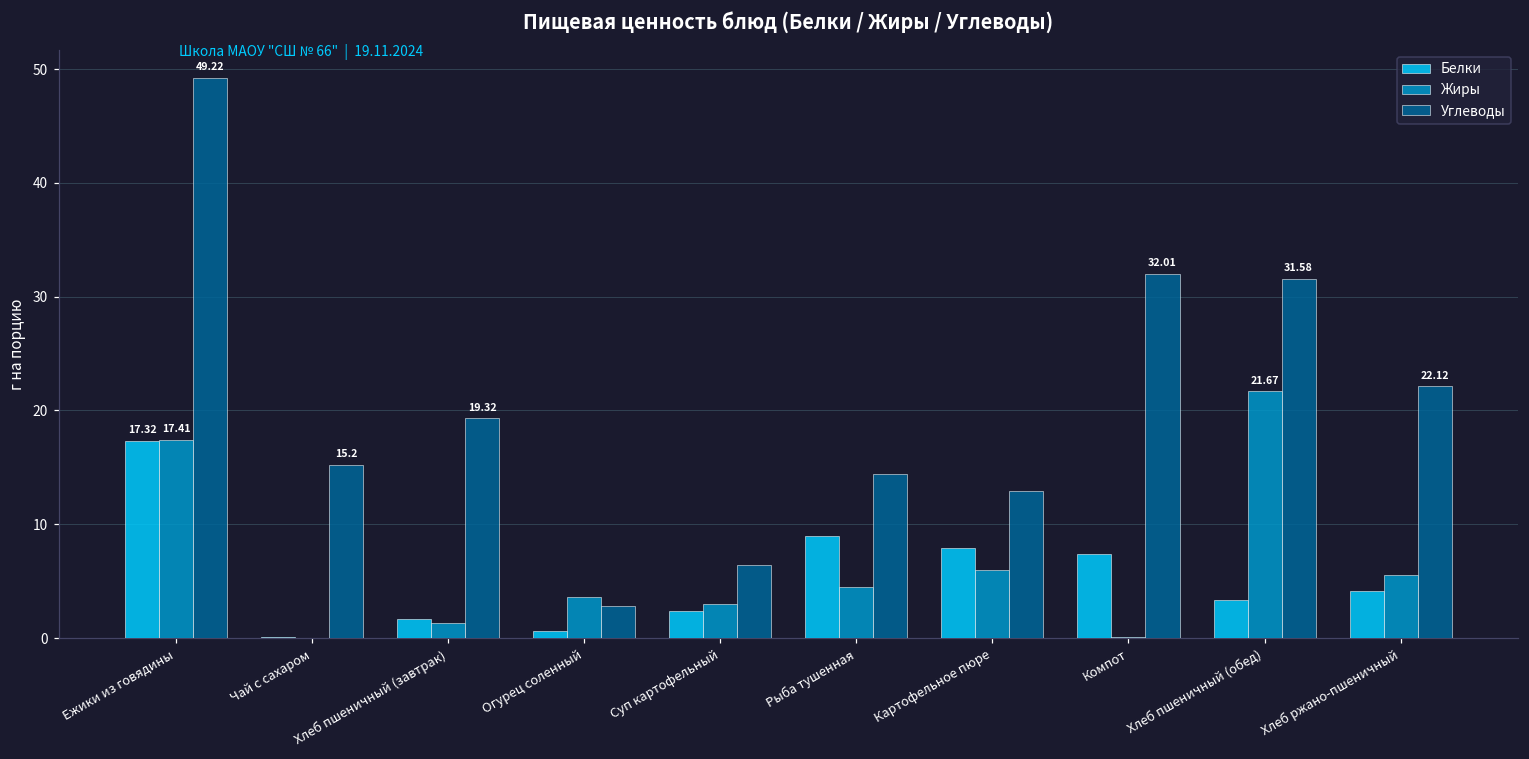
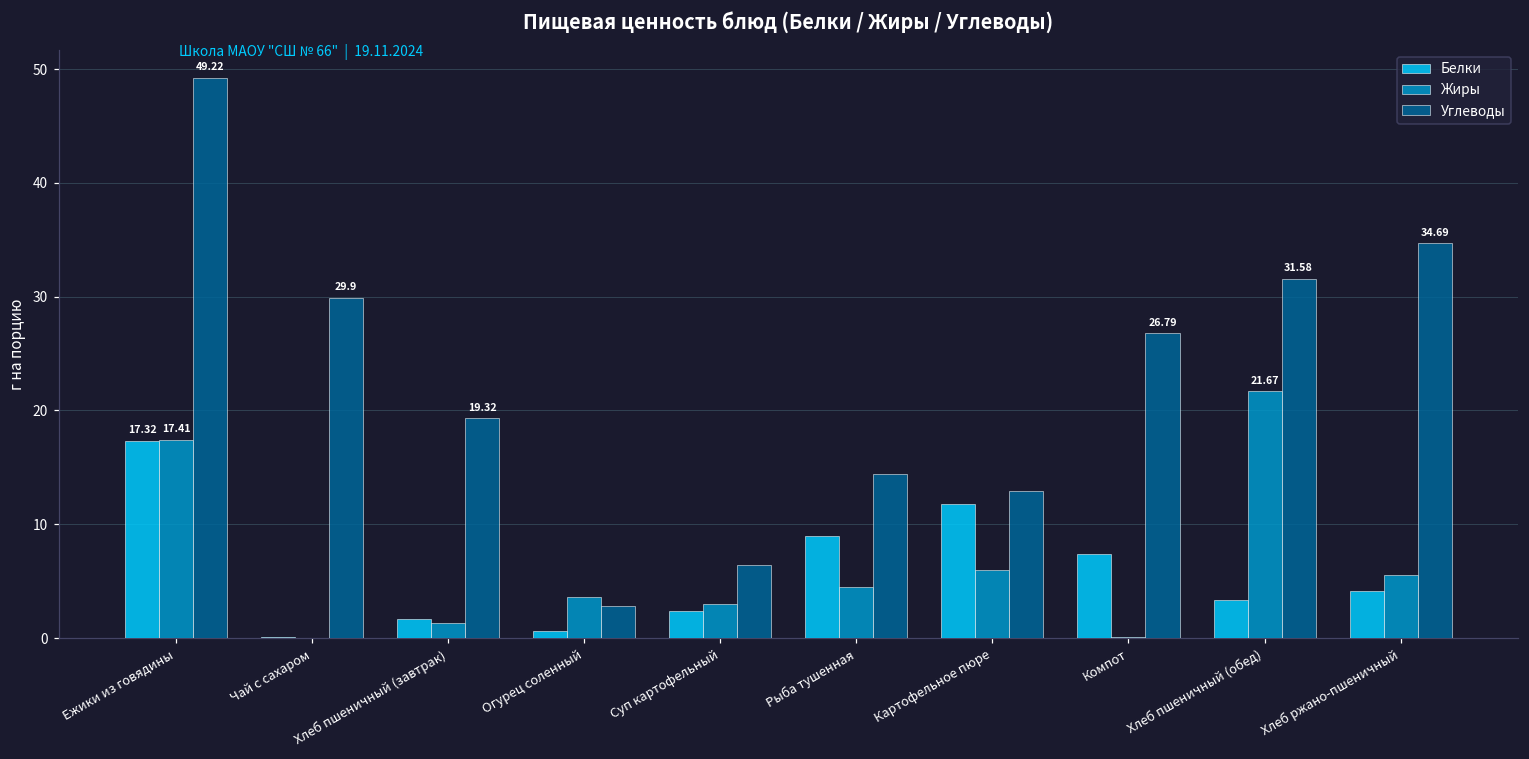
Углеводы, Чай с сахаром: 15.2 -> 29.9
Белки, Картофельное пюре: 7.9 -> 11.8
Углеводы, Компот: 32.01 -> 26.79
Углеводы, Хлеб ржано-пшеничный: 22.12 -> 34.69
